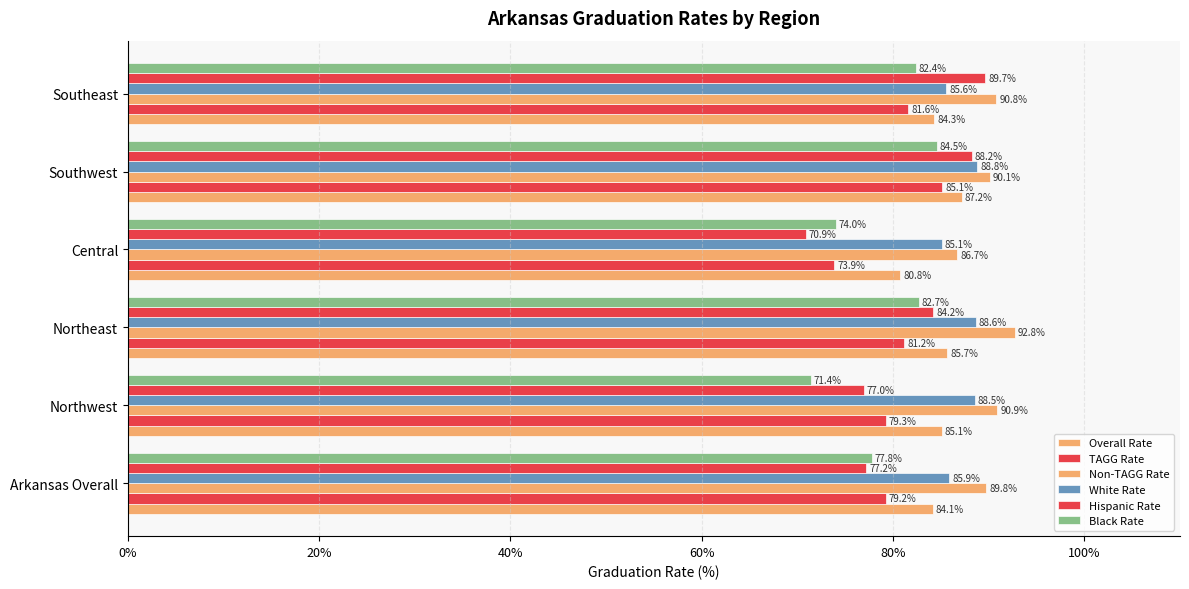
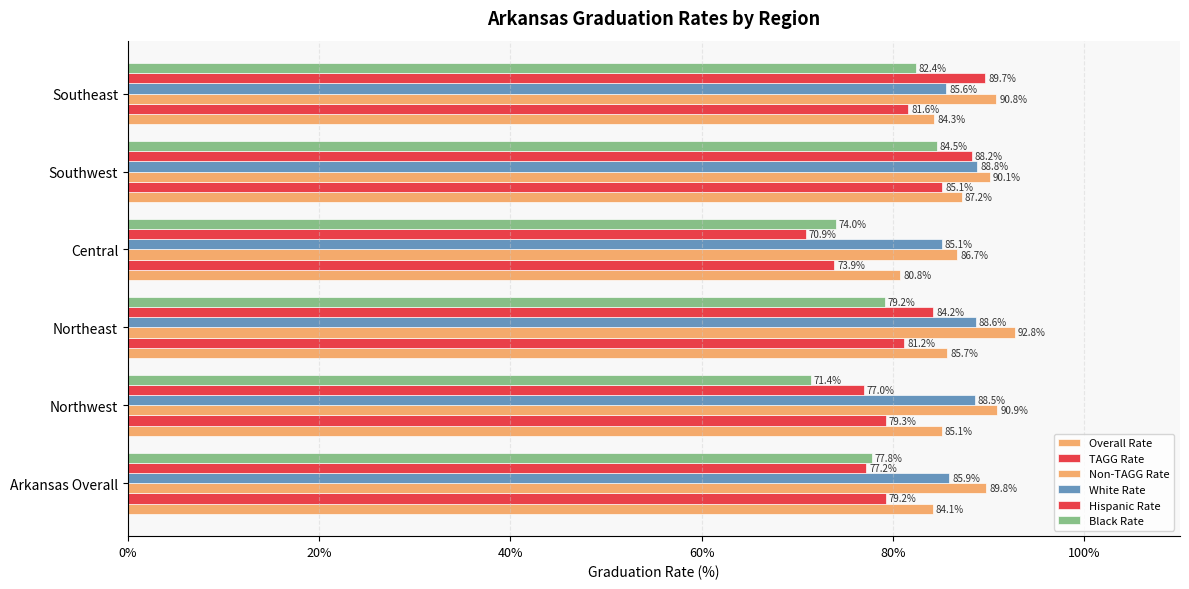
Black Rate, Northeast: 82.7% -> 79.2%
